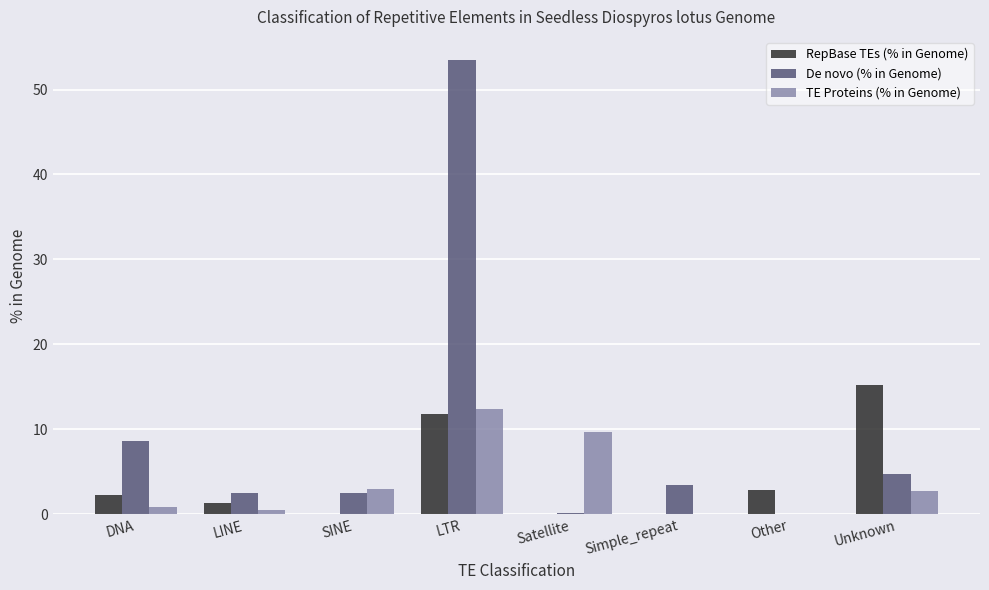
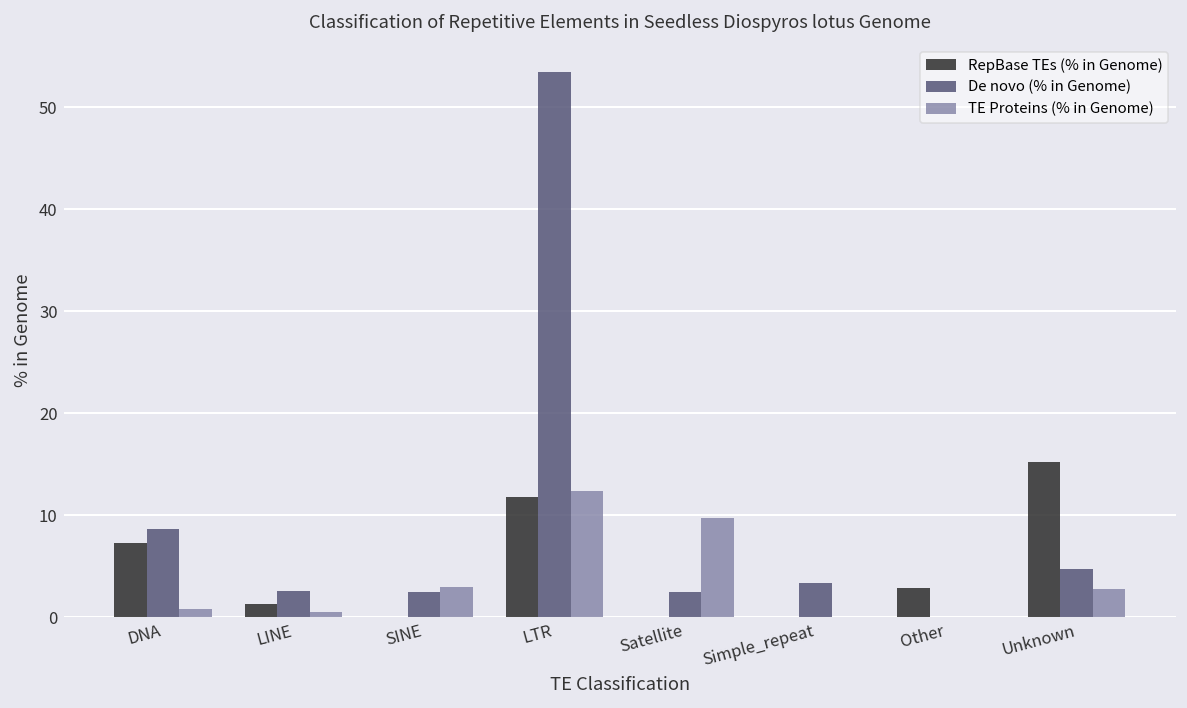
RepBase TEs (% in Genome), DNA: 2 -> 7
De novo (% in Genome), Satellite: 0 -> 2
